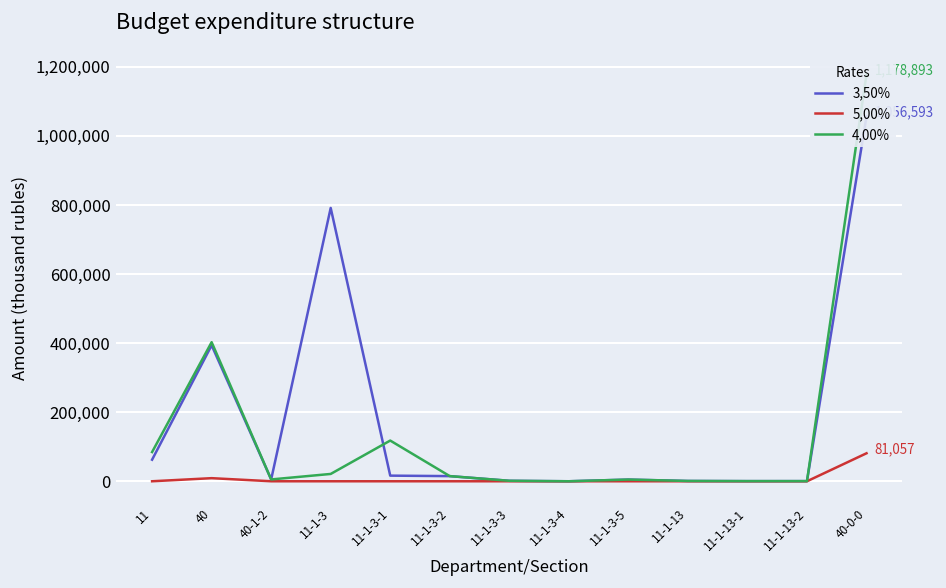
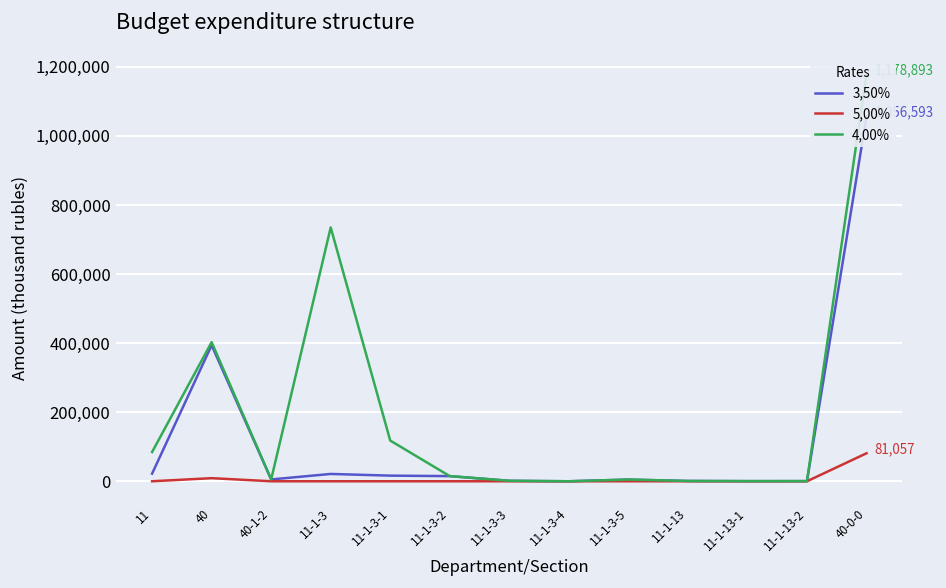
3,50%, 11: 60,000 -> 20,000
3,50%, 11-1-3: 790,000 -> 20,000
4,00%, 11-1-3: 20,000 -> 730,000
